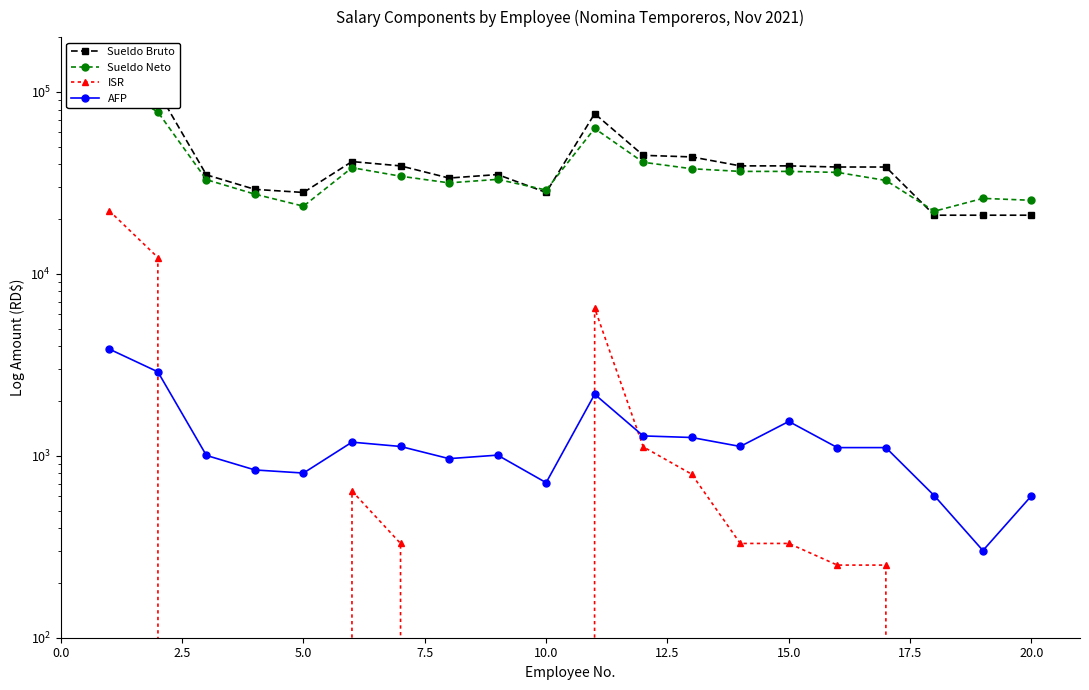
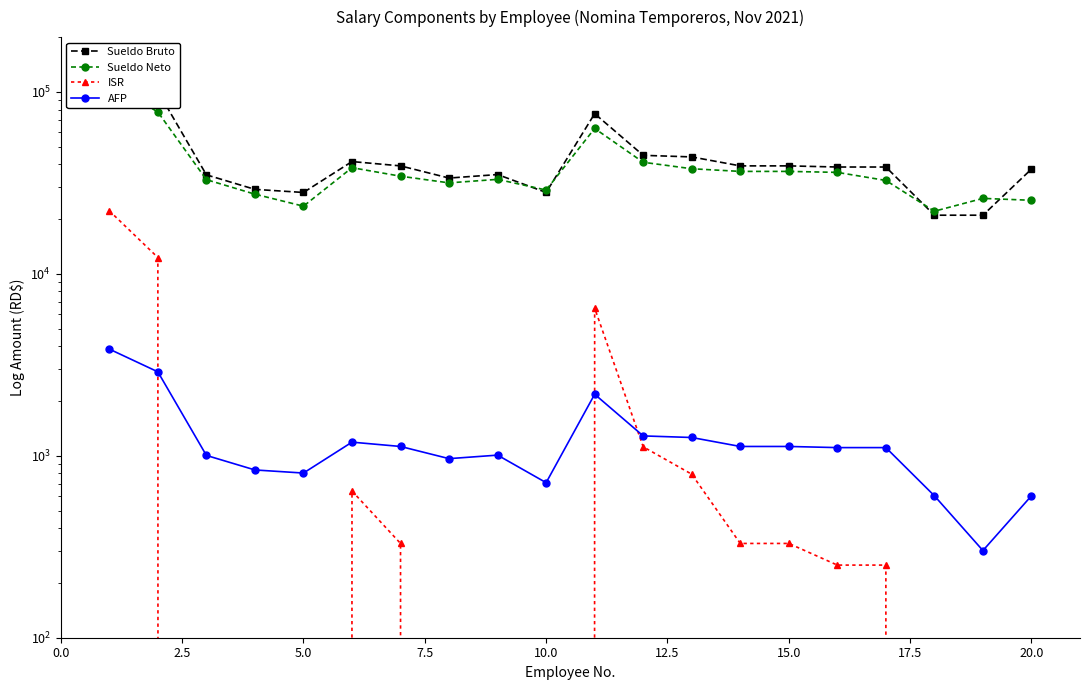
AFP, 15.0: 1500 -> 1100
Sueldo Bruto, 20.0: 21000 -> 38000
